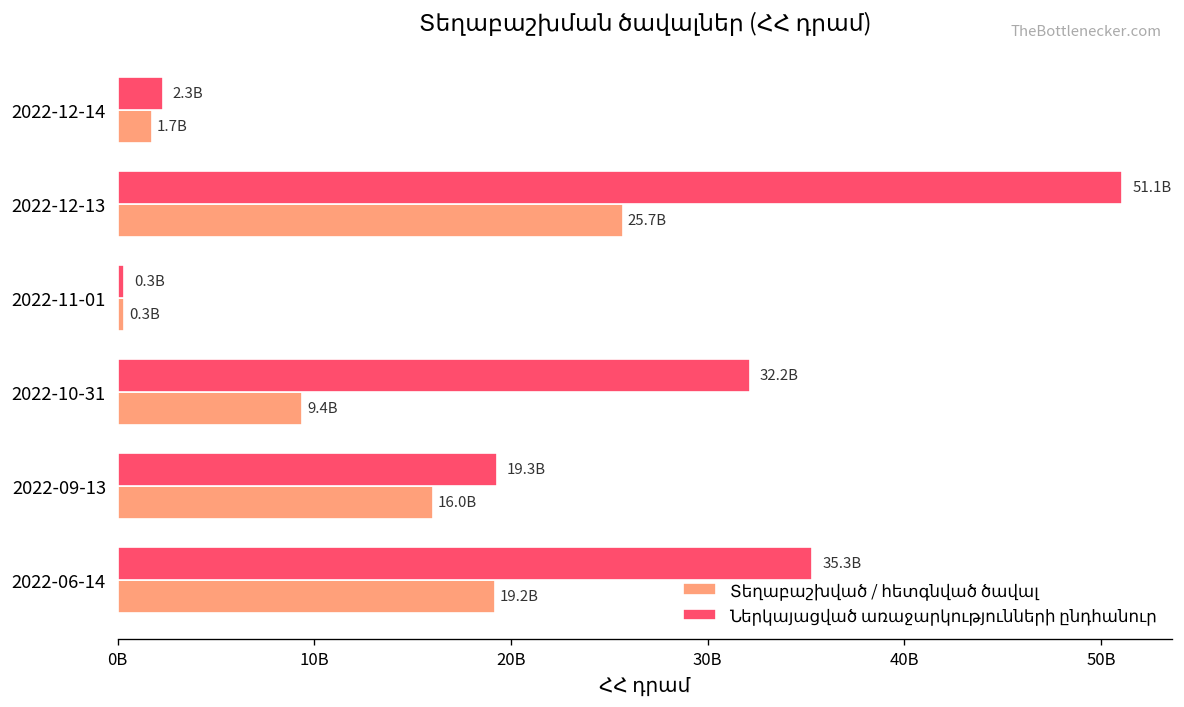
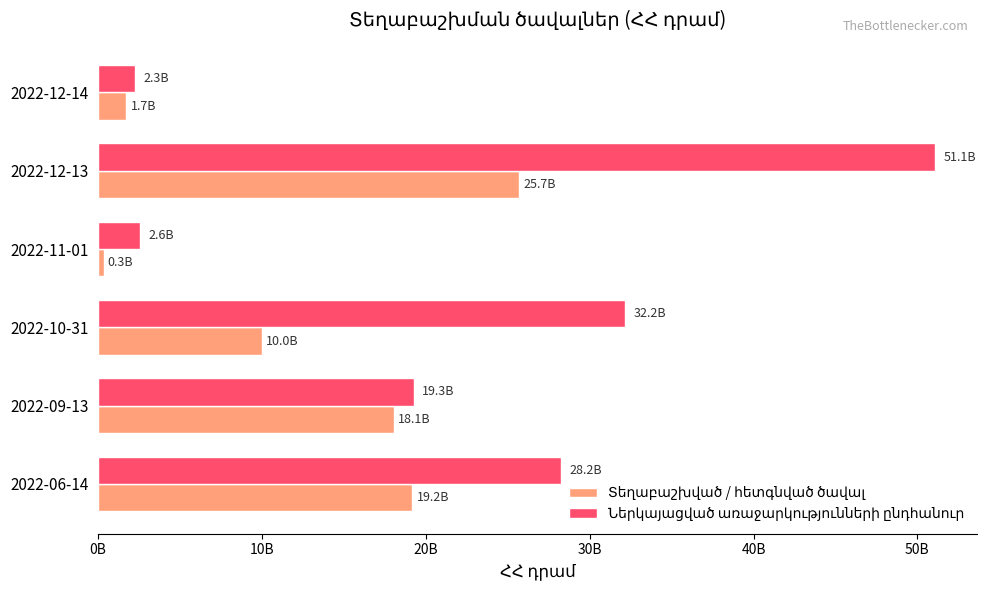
Ներկայացված առաջարկությունների ընդհանուր, 2022-11-01: 0.3B -> 2.6B
Տեղաբաշխված / հետգնված ծավալ, 2022-10-31: 9.4B -> 10.0B
Տեղաբաշխված / հետգնված ծավալ, 2022-09-13: 16.0B -> 18.1B
Ներկայացված առաջարկությունների ընդհանուր, 2022-06-14: 35.3B -> 28.2B
